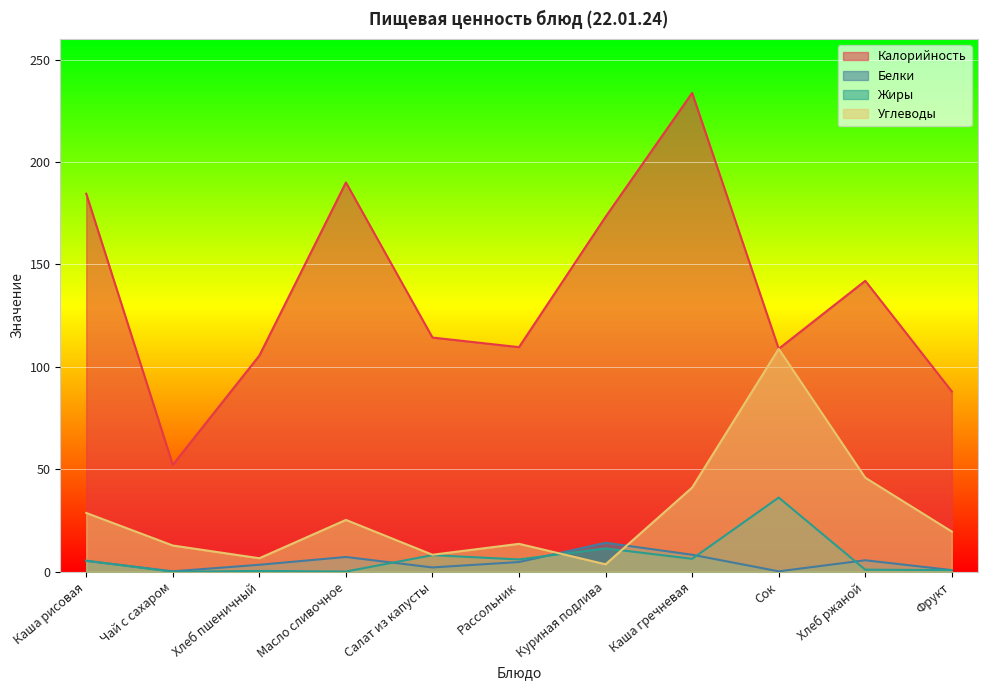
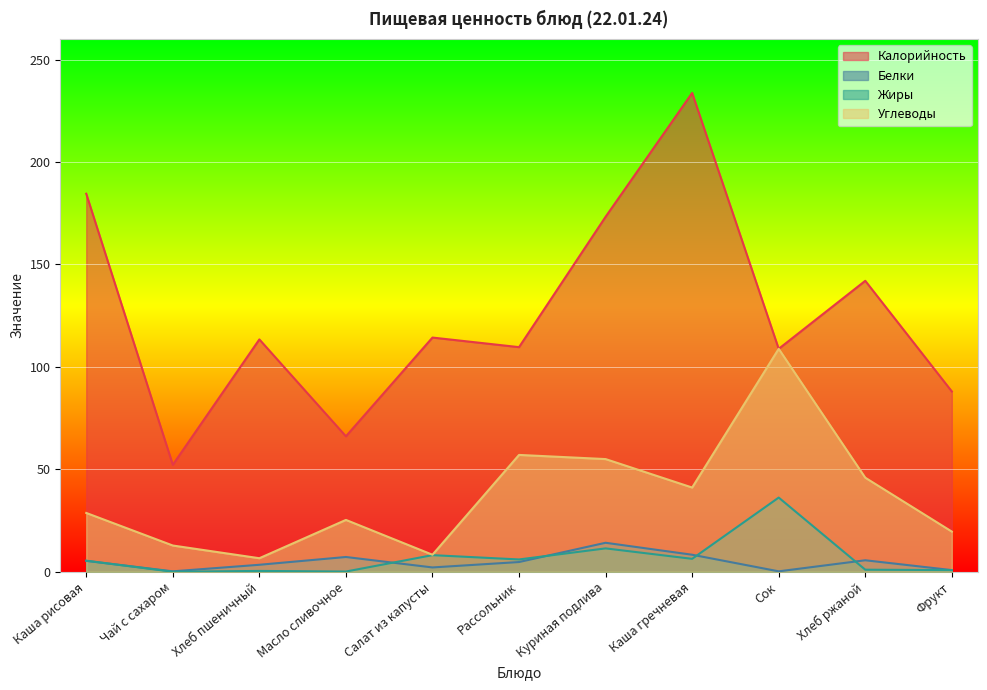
Калорийность, Хлеб пшеничный: 106 -> 113
Калорийность, Масло сливочное: 190 -> 66
Углеводы, Рассольник: 14 -> 57
Углеводы, Куриная подлива: 4 -> 55
